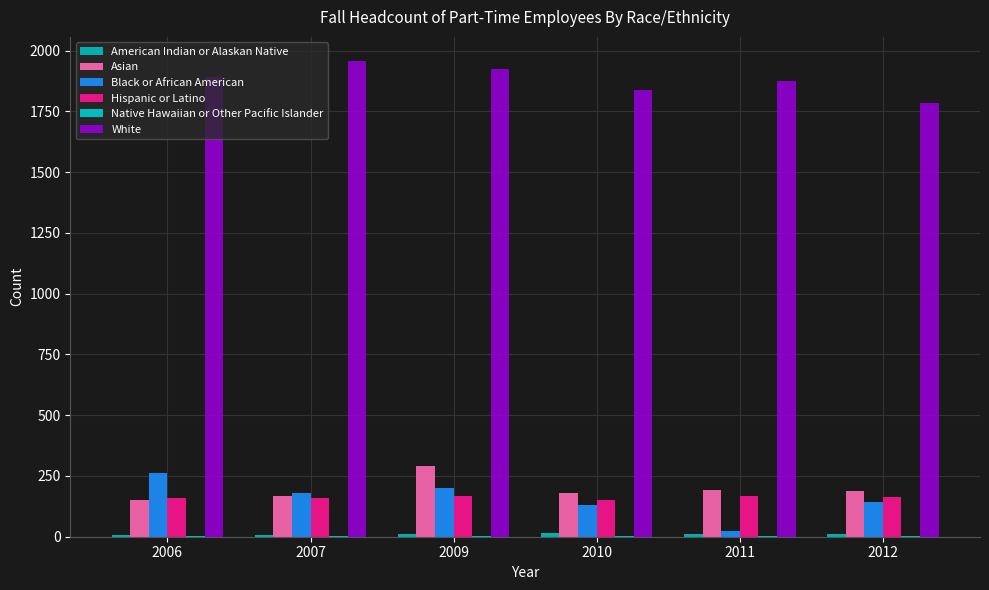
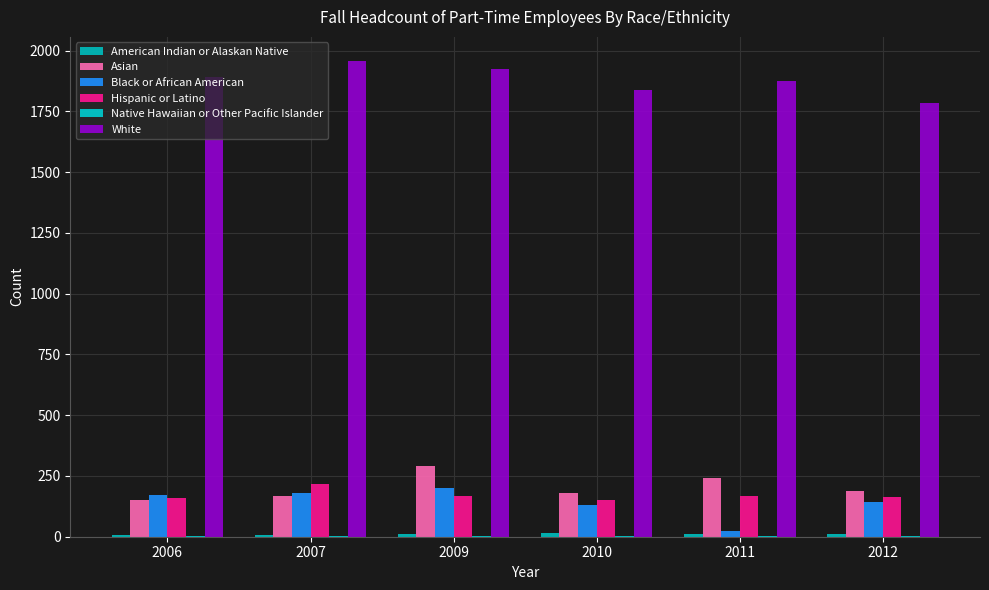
Black or African American, 2006: 260 -> 170
Hispanic or Latino, 2007: 160 -> 220
Asian, 2011: 190 -> 240
